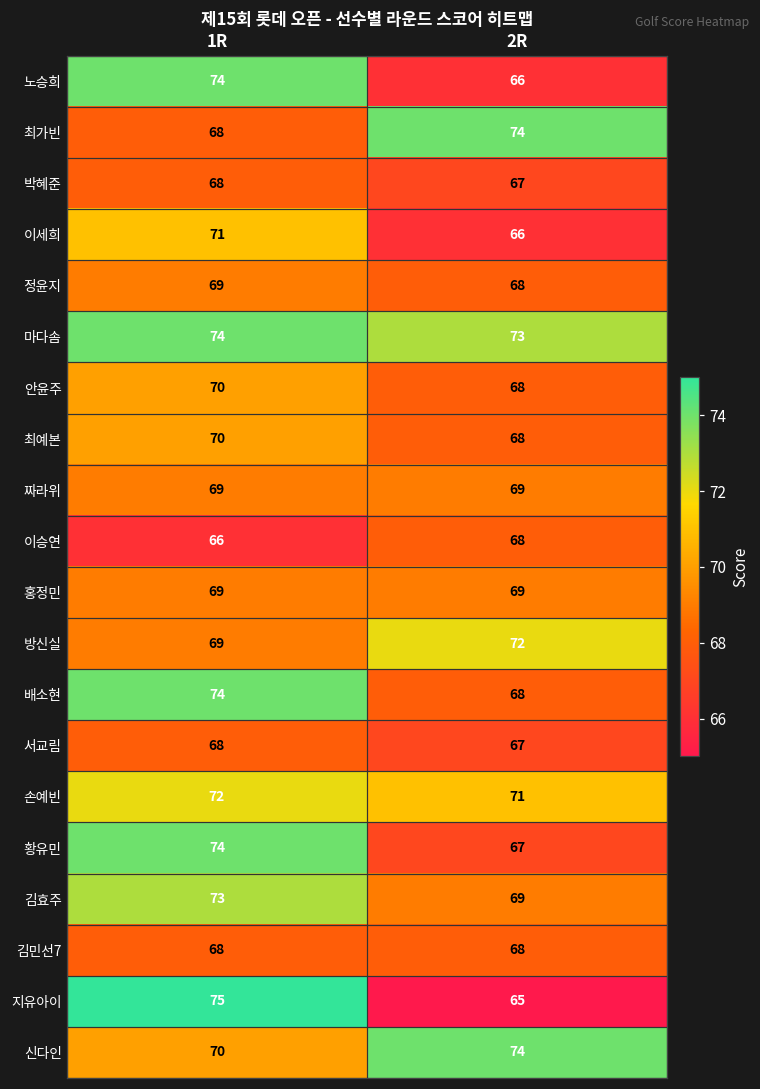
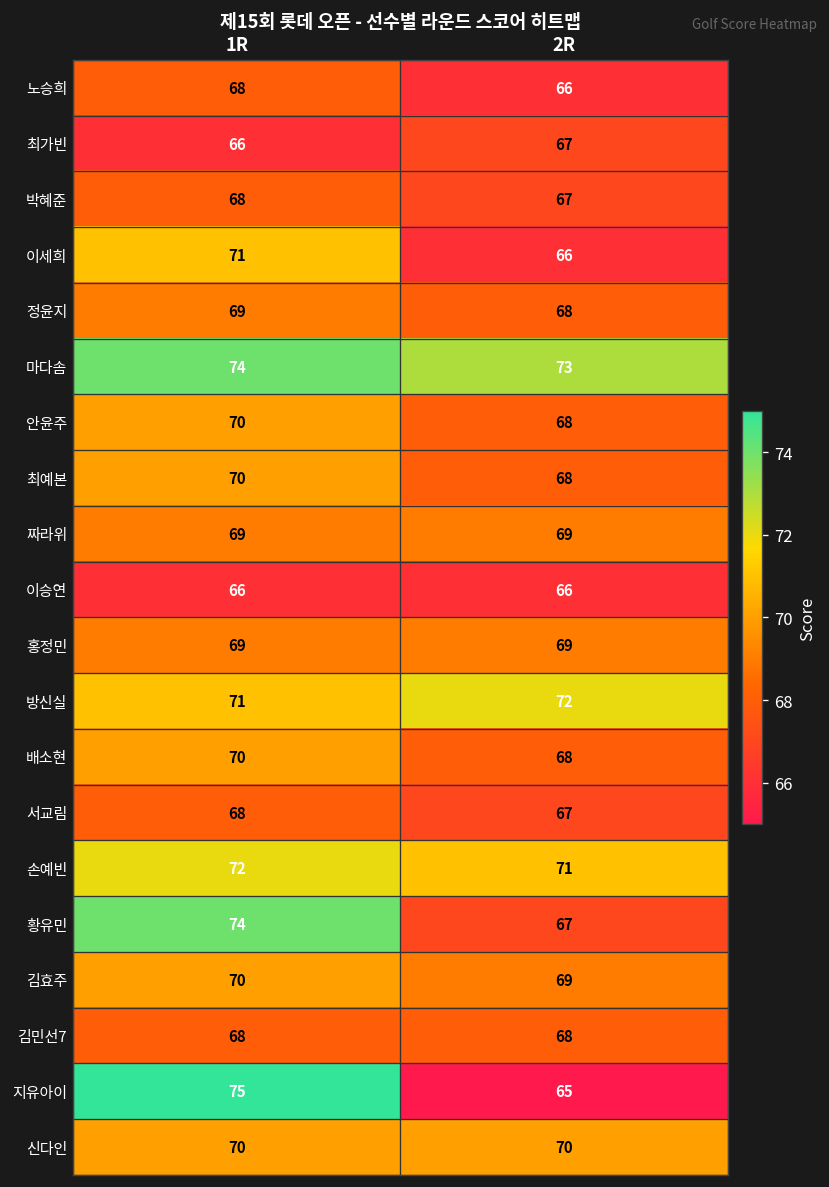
노승희, 1R: 74 -> 68
최가빈, 1R: 68 -> 66
최가빈, 2R: 74 -> 67
이승연, 2R: 68 -> 66
방신실, 1R: 69 -> 71
배소현, 1R: 74 -> 70
김효주, 1R: 73 -> 70
신다인, 2R: 74 -> 70
